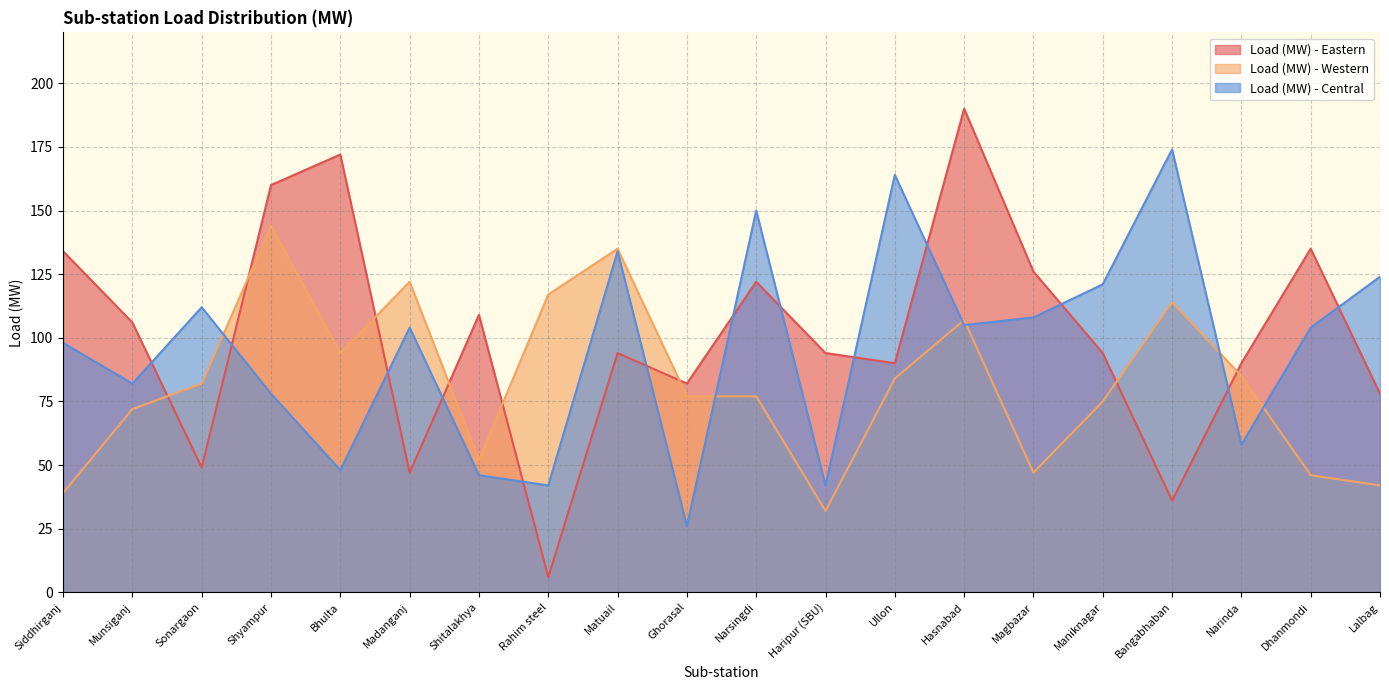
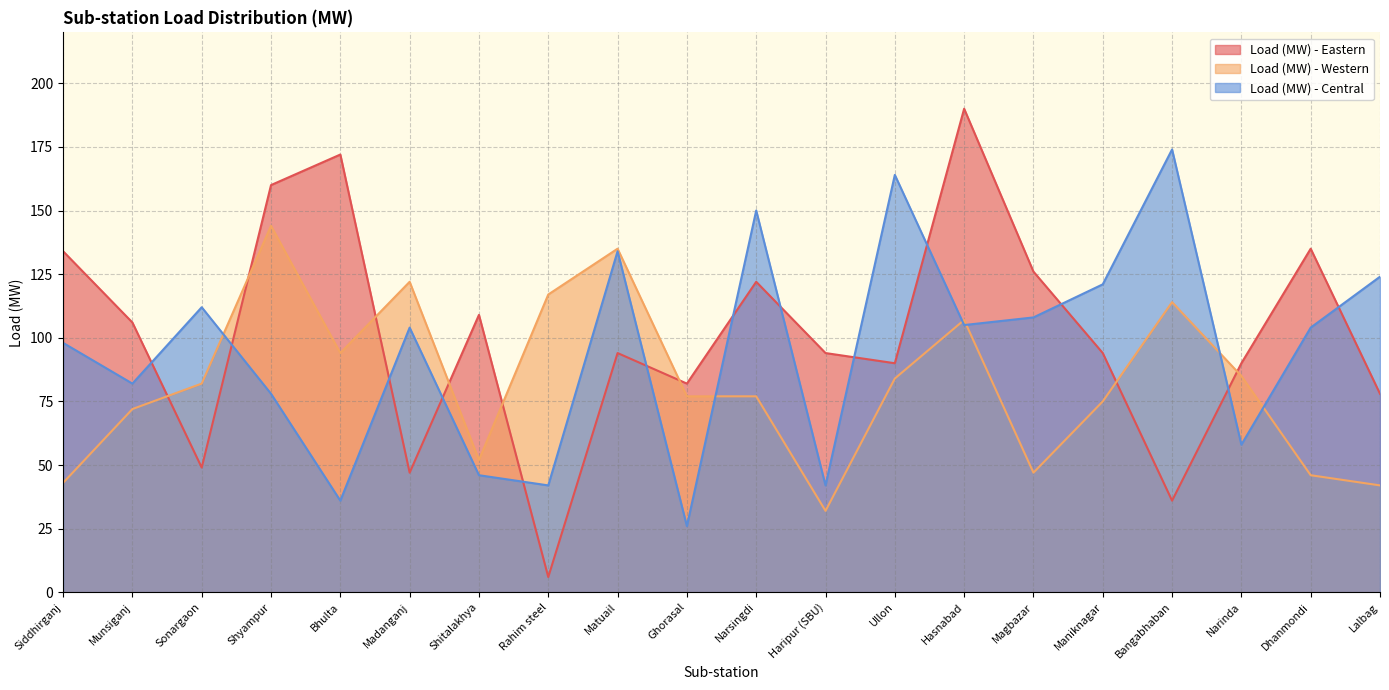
Load (MW) - Western, Siddhirganj: 39 -> 43
Load (MW) - Central, Bhulta: 48 -> 36
